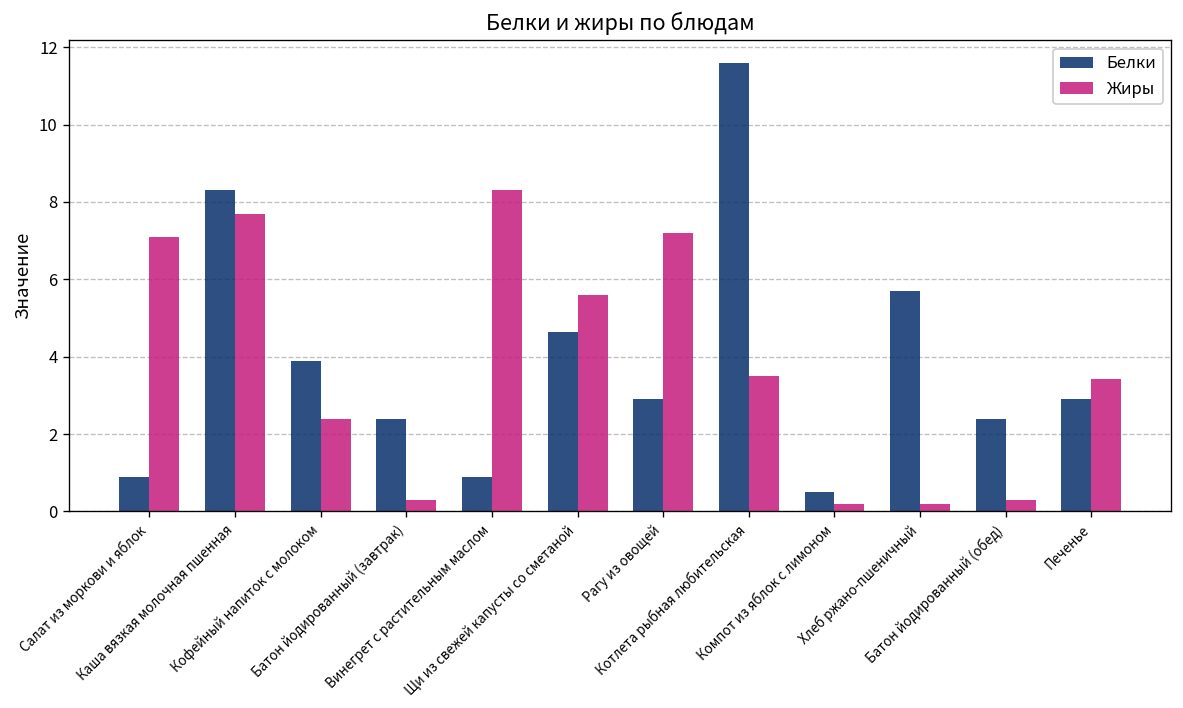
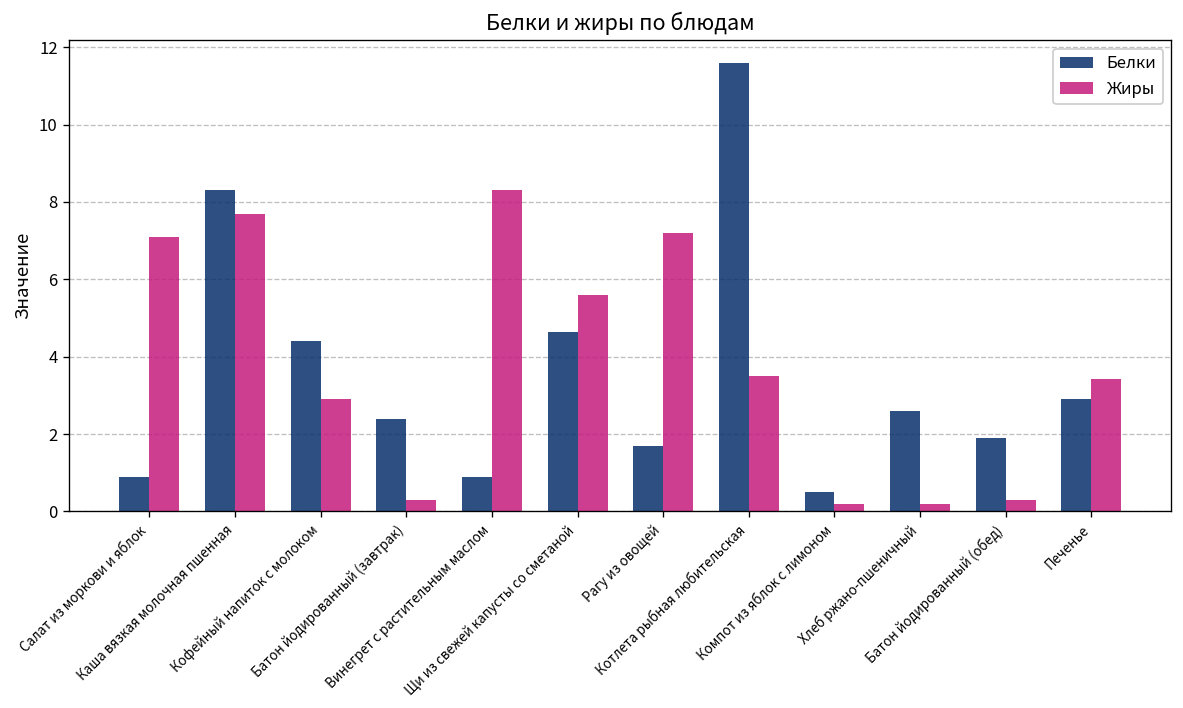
Белки, Кофейный напиток с молоком: 3.9 -> 4.4
Жиры, Кофейный напиток с молоком: 2.4 -> 2.9
Белки, Рагу из овощей: 2.9 -> 1.7
Белки, Хлеб ржано-пшеничный: 5.7 -> 2.6
Белки, Батон йодированный (обед): 2.4 -> 1.9
